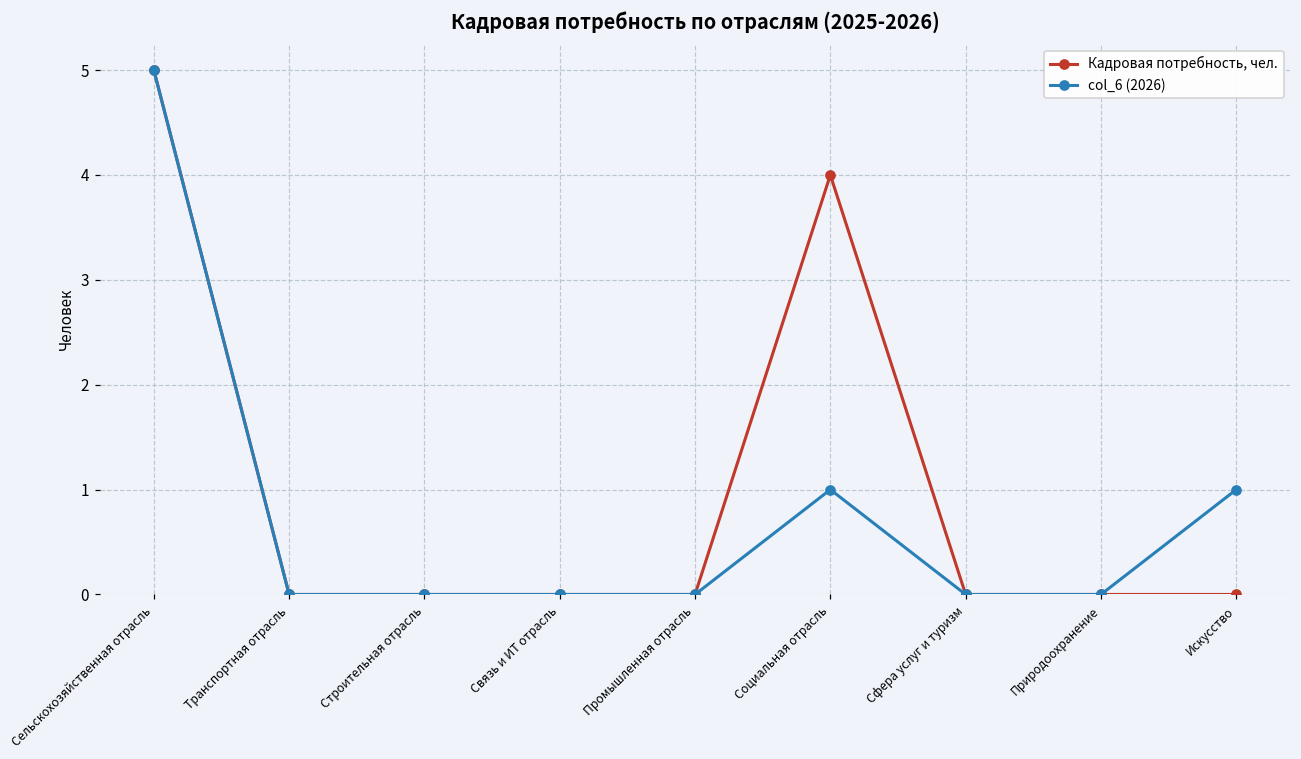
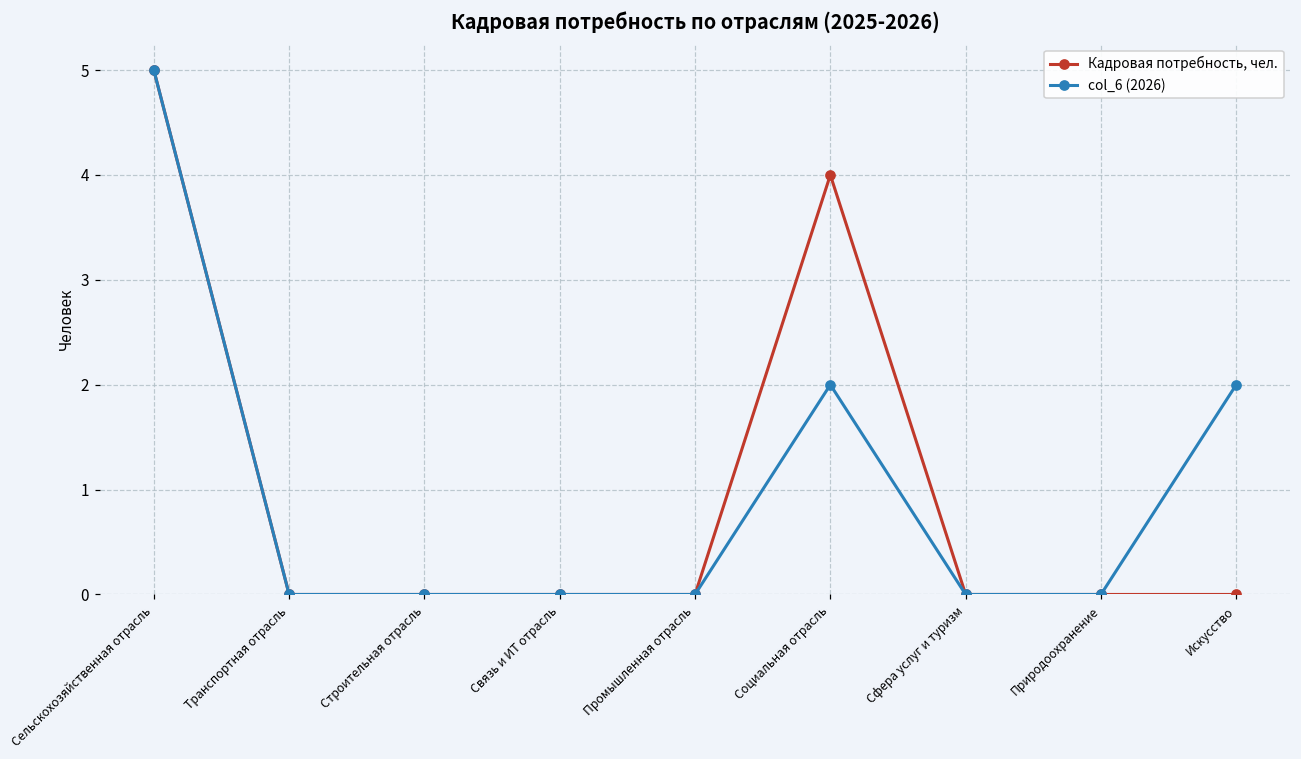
col_6 (2026), Социальная отрасль: 1 -> 2
col_6 (2026), Искусство: 1 -> 2
